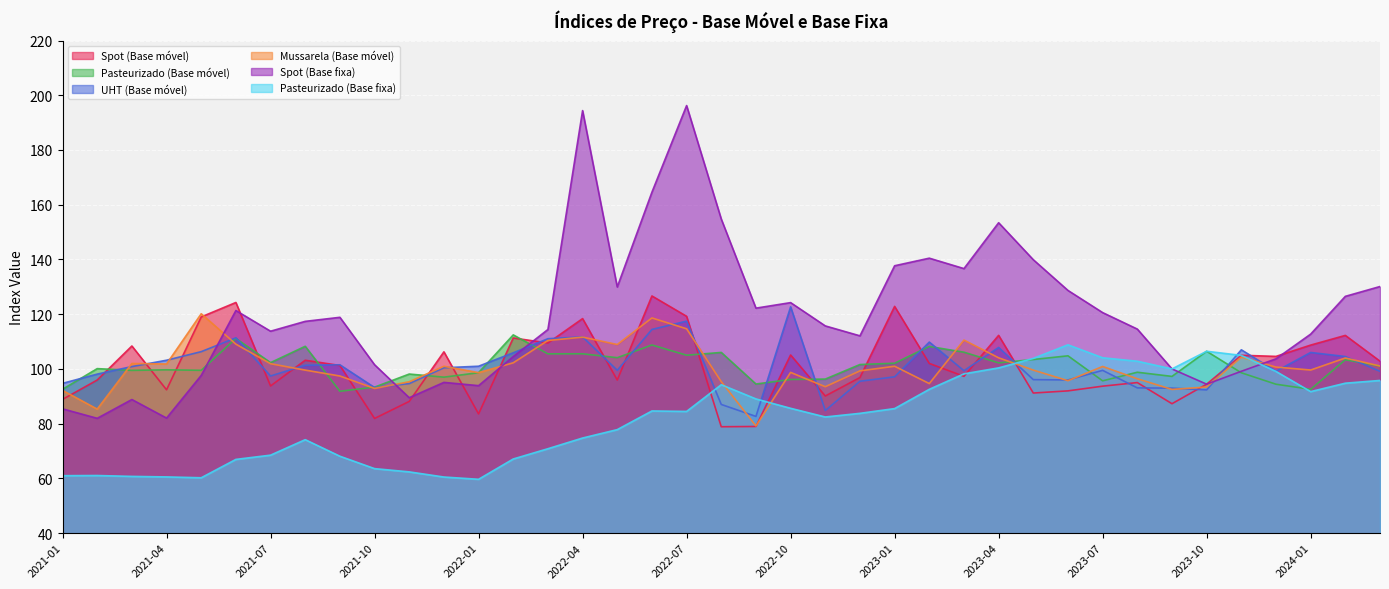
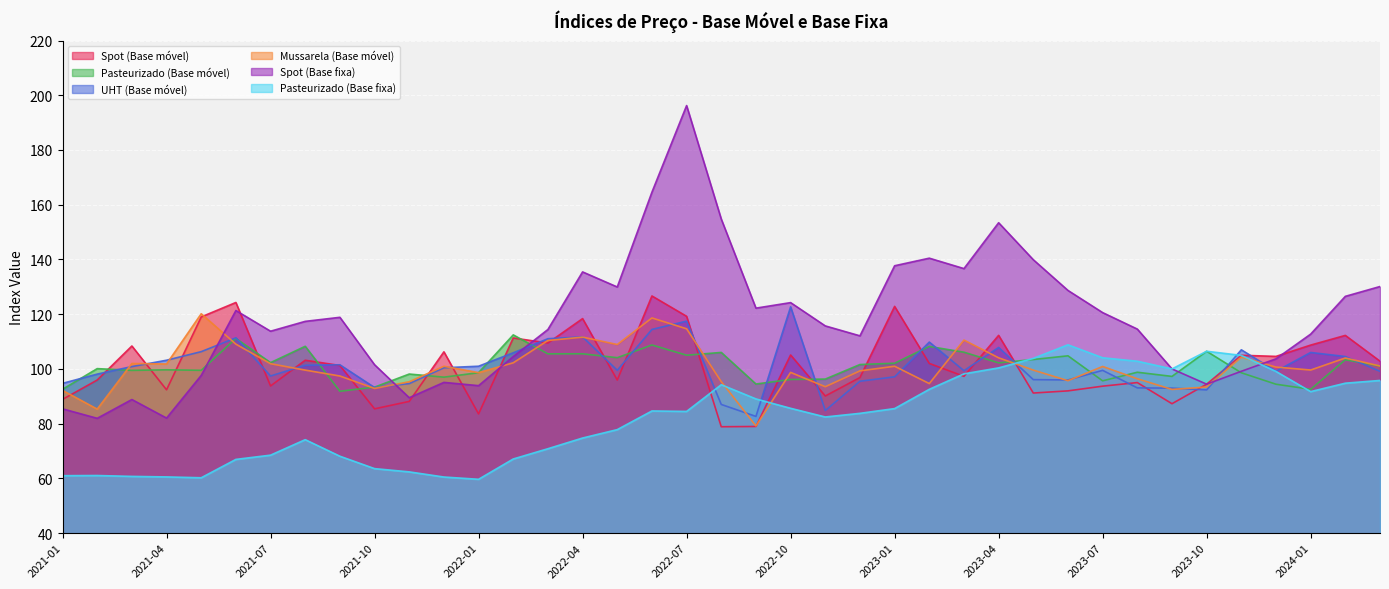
Spot (Base móvel), 2021-10: 82 -> 85
Spot (Base fixa), 2022-04: 194 -> 135
